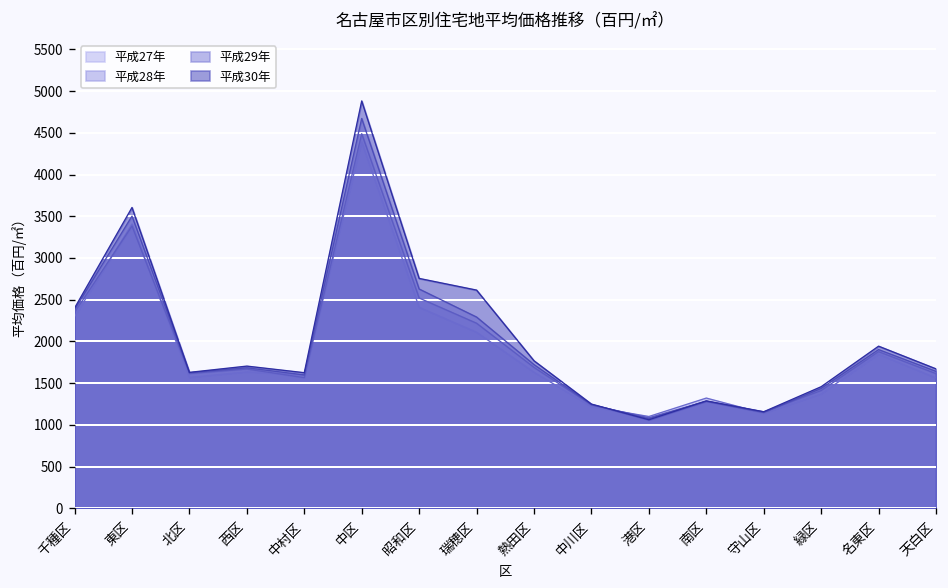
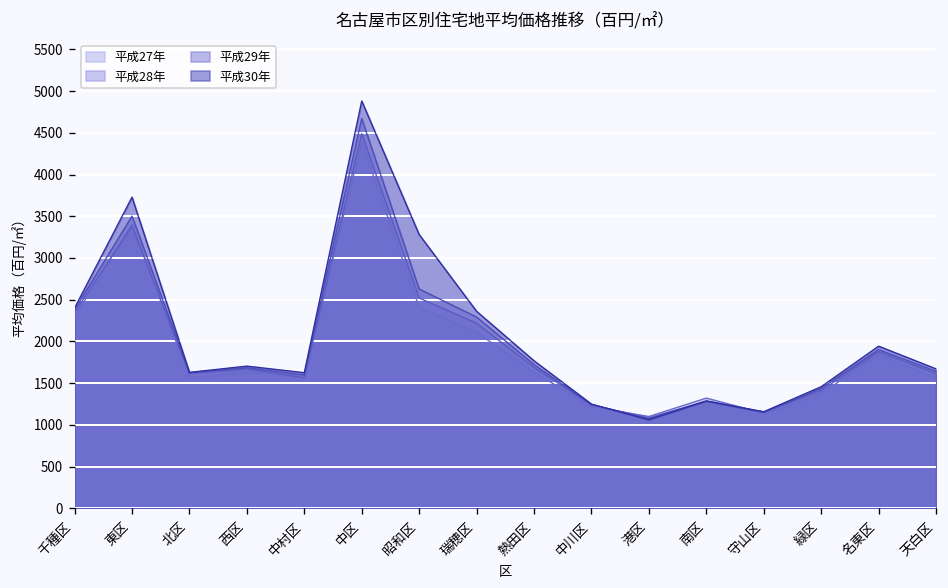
平成30年, 東区: 3600 -> 3700
平成30年, 昭和区: 2800 -> 3300
平成30年, 瑞穂区: 2600 -> 2400
